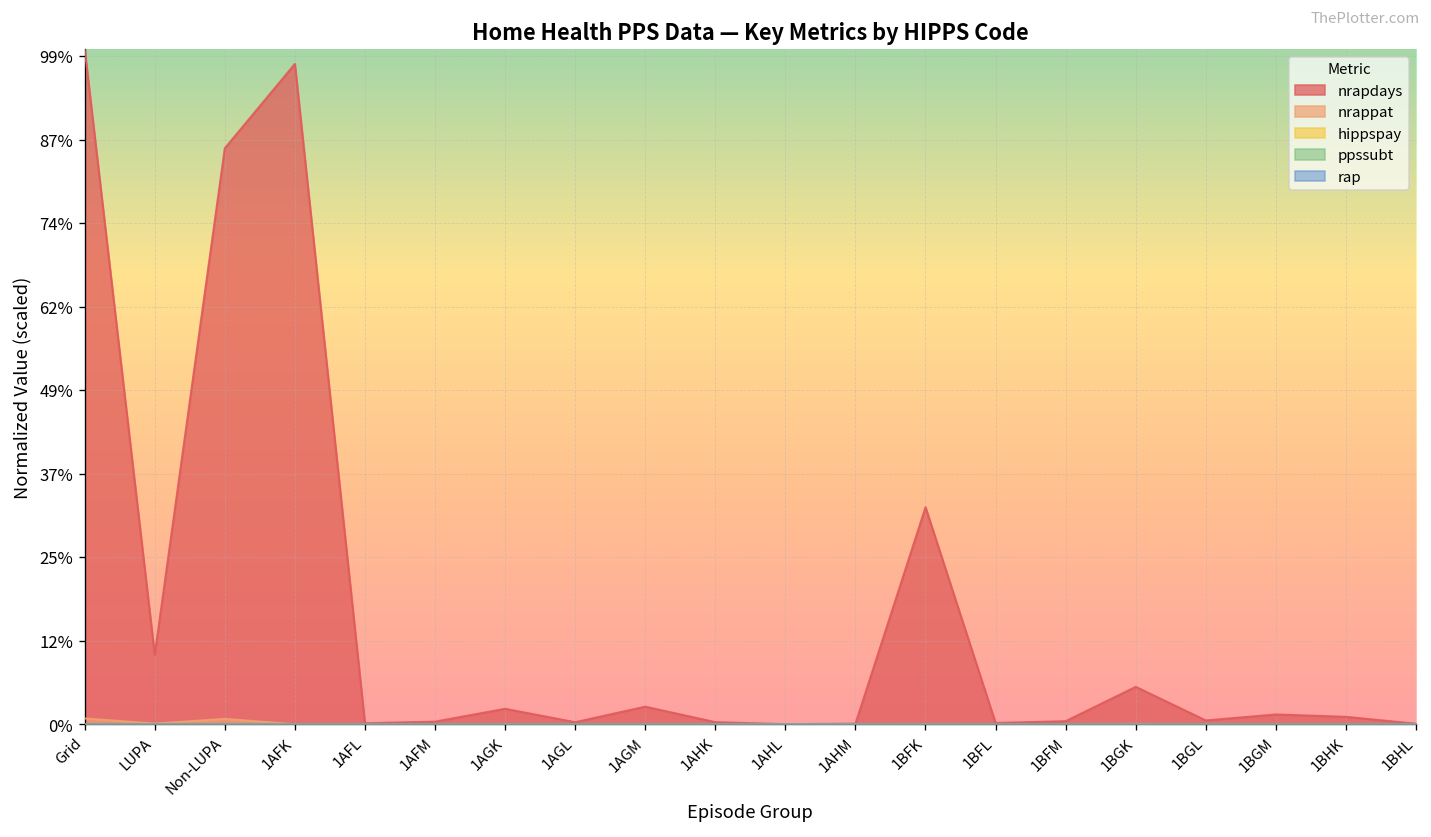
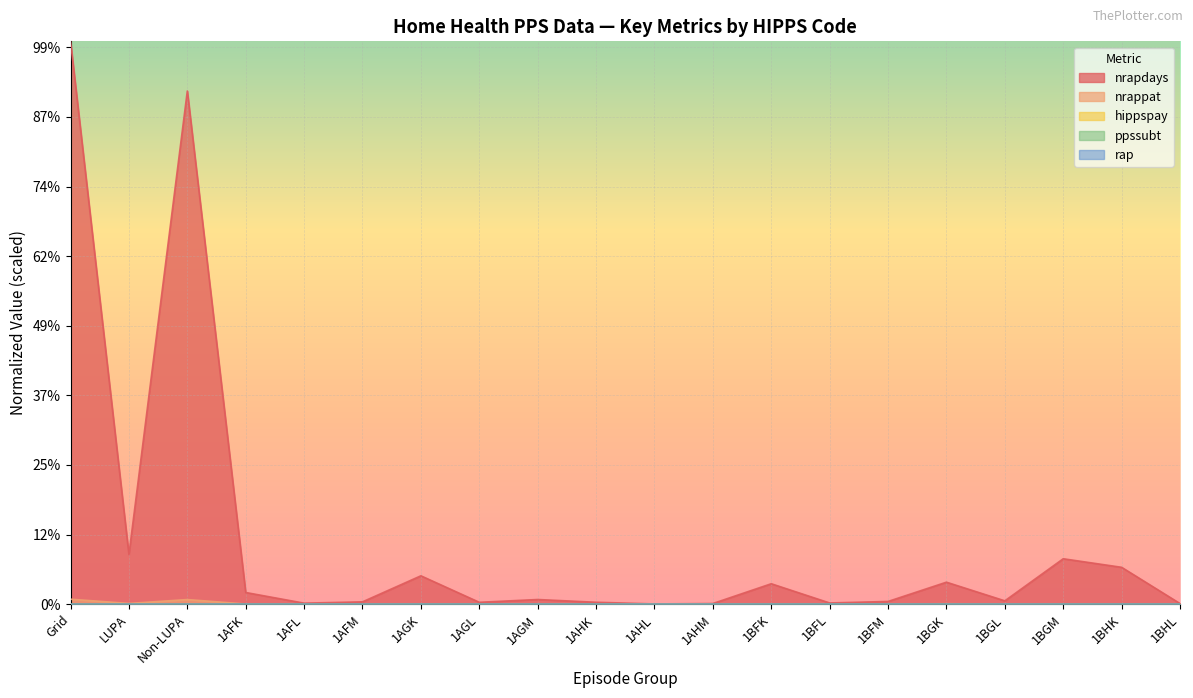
nrapdays, LUPA: 10% -> 9%
nrapdays, Non-LUPA: 85% -> 91%
nrapdays, 1AFK: 98% -> 2%
nrapdays, 1AGK: 2% -> 5%
nrapdays, 1AGM: 3% -> 1%
nrapdays, 1BFK: 32% -> 4%
nrapdays, 1BGK: 6% -> 4%
nrapdays, 1BGM: 1% -> 8%
nrapdays, 1BHK: 1% -> 7%
